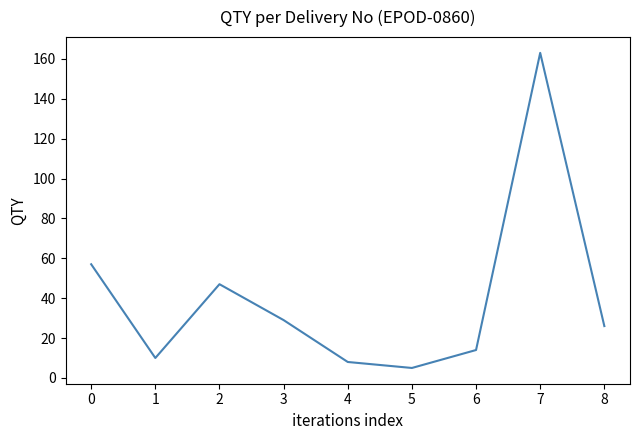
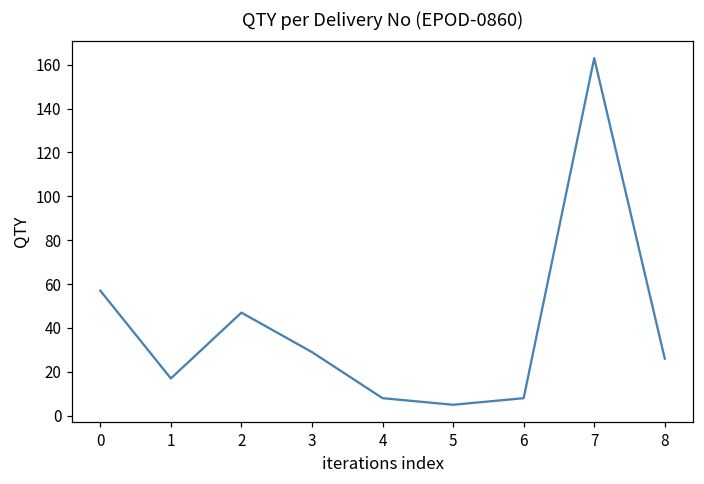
1: 10 -> 17
6: 14 -> 8
